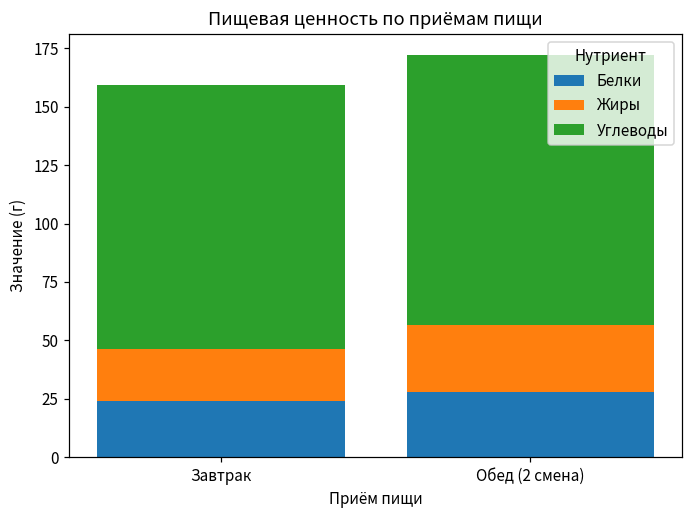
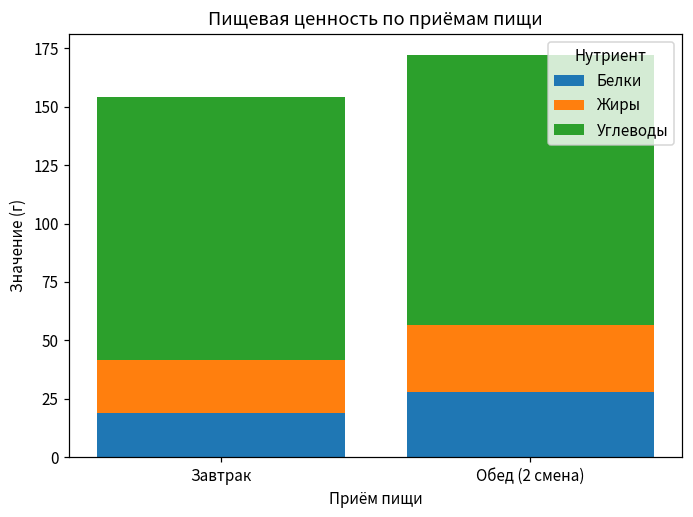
Белки, Завтрак: 24 -> 19
